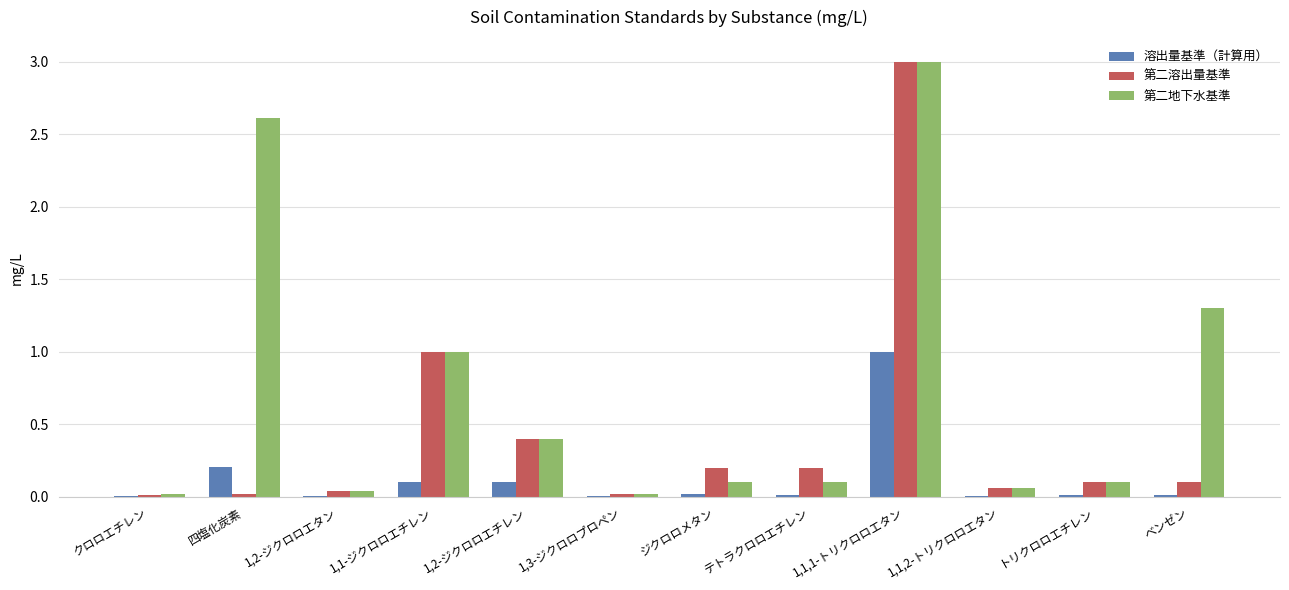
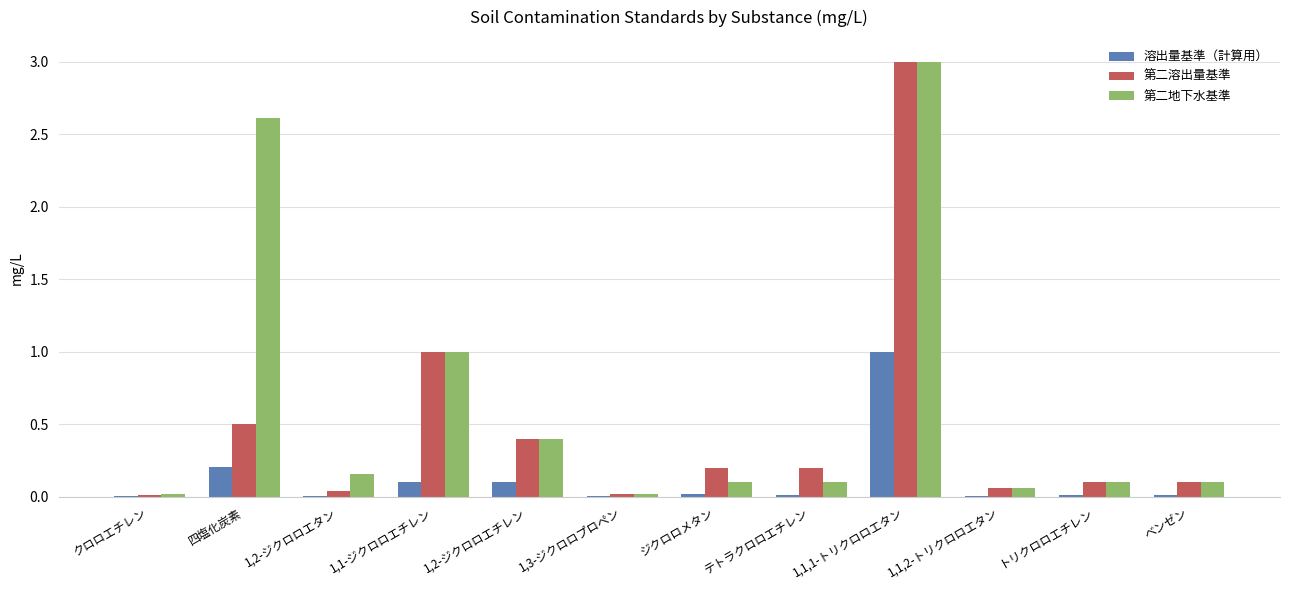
第二溶出量基準, 四塩化炭素: 0.02 -> 0.50
第二地下水基準, 1,2-ジクロロエタン: 0.04 -> 0.16
第二地下水基準, ベンゼン: 1.3 -> 0.1
